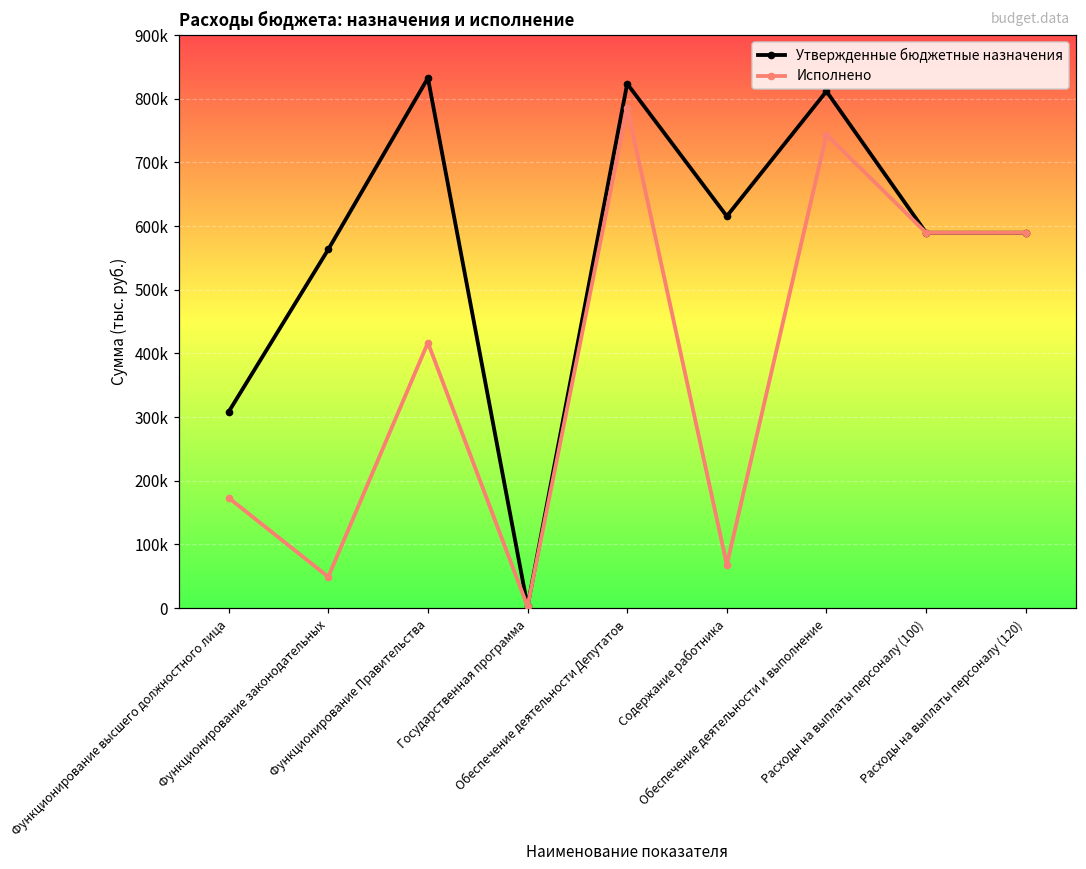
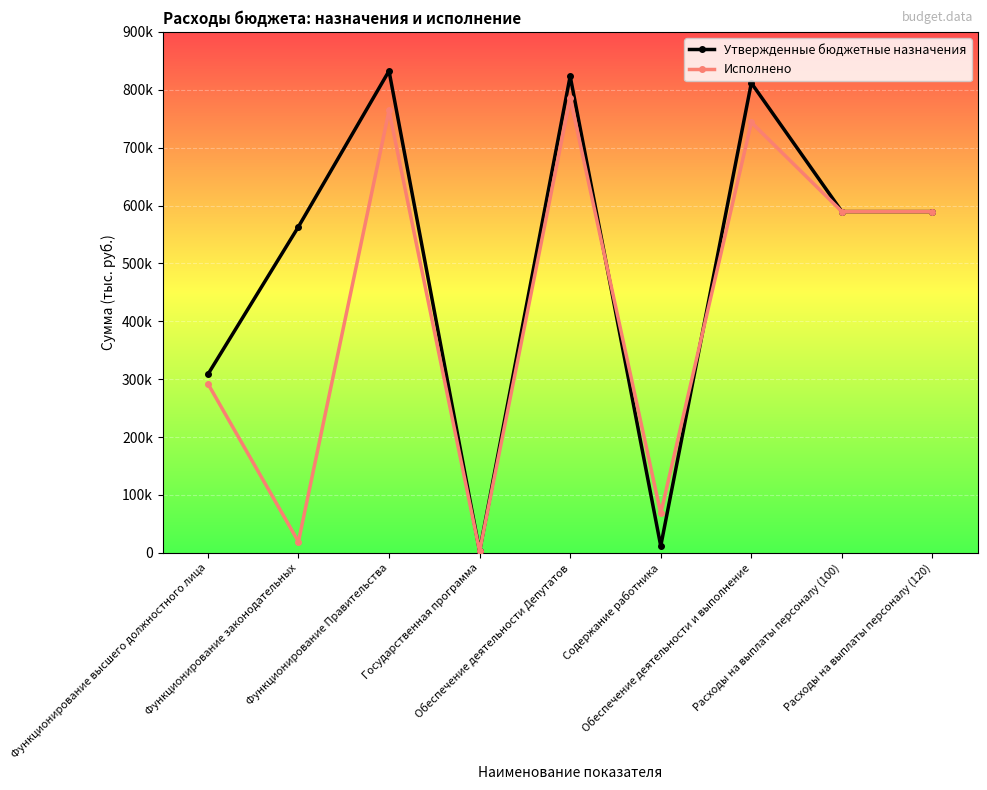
Исполнено, Функционирование высшего должностного лица: 170000 -> 290000
Исполнено, Функционирование законодательных: 50000 -> 20000
Исполнено, Функционирование Правительства: 420000 -> 760000
Утвержденные бюджетные назначения, Содержание работника: 620000 -> 10000
